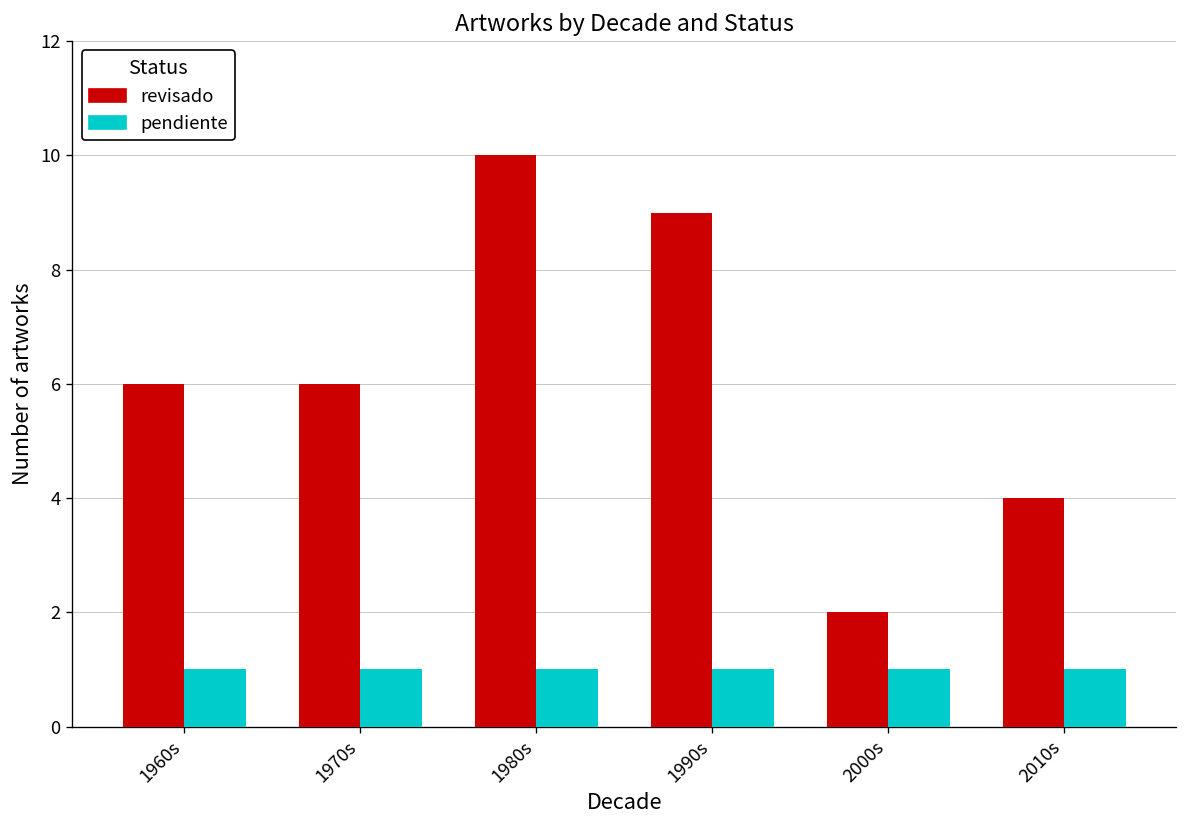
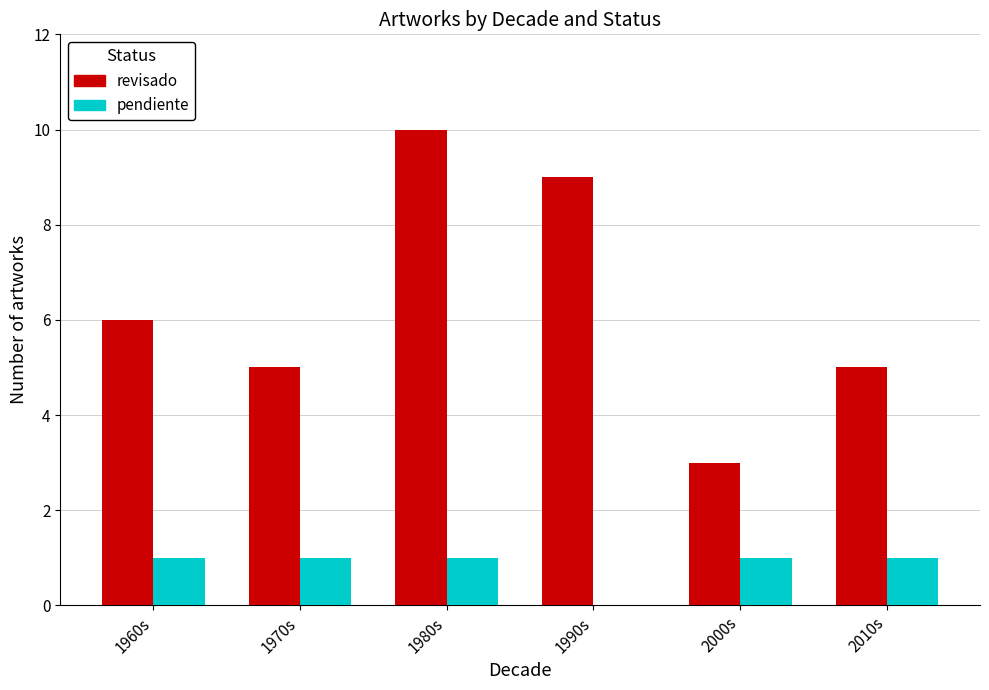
revisado, 1970s: 6 -> 5
pendiente, 1990s: 1 -> 0
revisado, 2000s: 2 -> 3
revisado, 2010s: 4 -> 5
